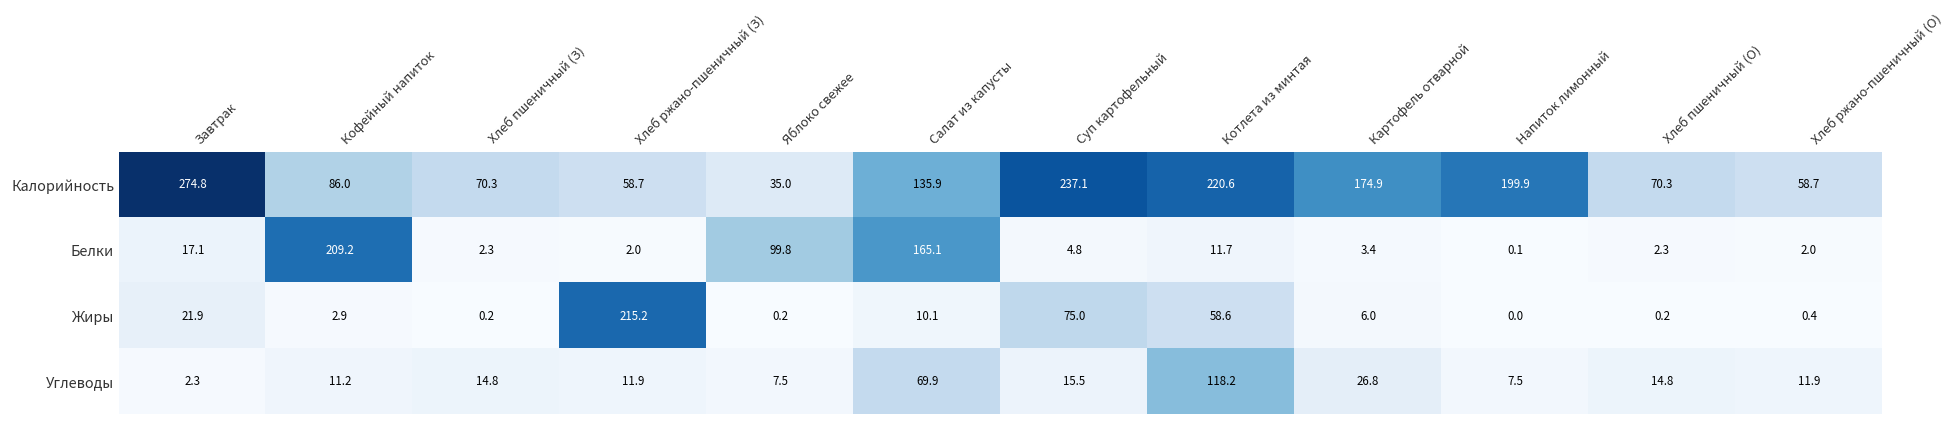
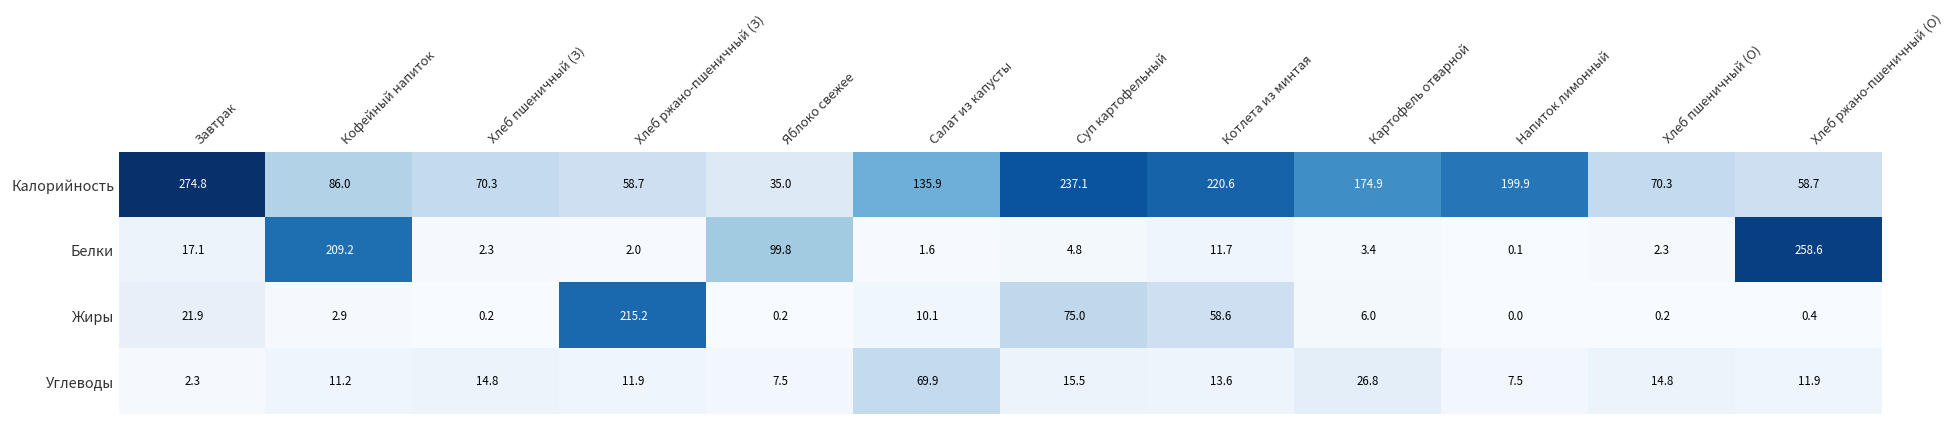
Белки, Салат из капусты: 165.1 -> 1.6
Белки, Хлеб ржано-пшеничный (О): 2.0 -> 258.6
Углеводы, Котлета из минтая: 118.2 -> 13.6
